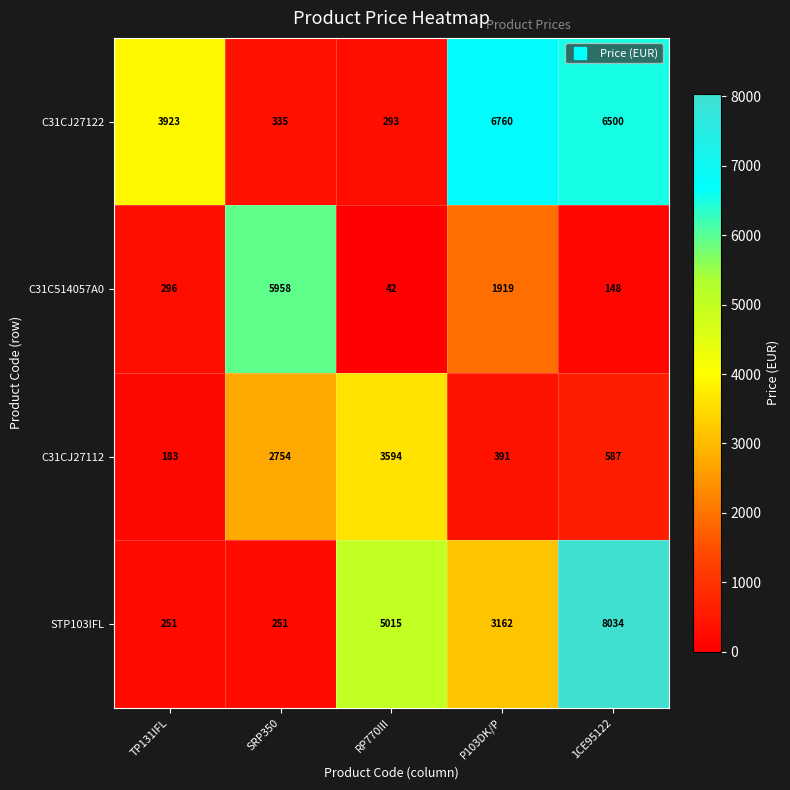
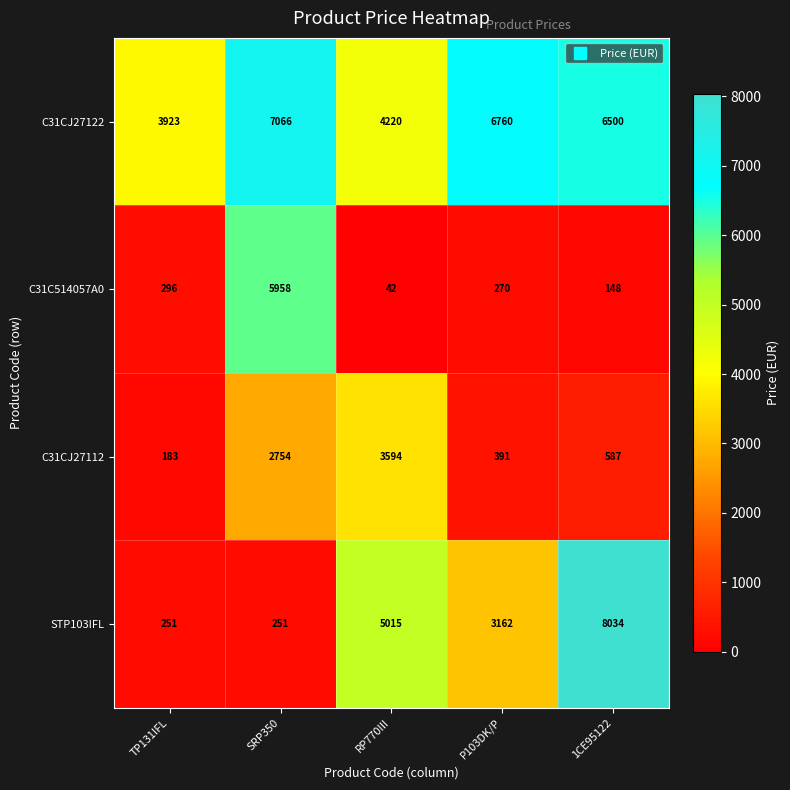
C31CJ27122, SRP350: 335 -> 7066
C31CJ27122, RP770III: 293 -> 4220
C31C514057A0, P103DK/P: 1919 -> 270
